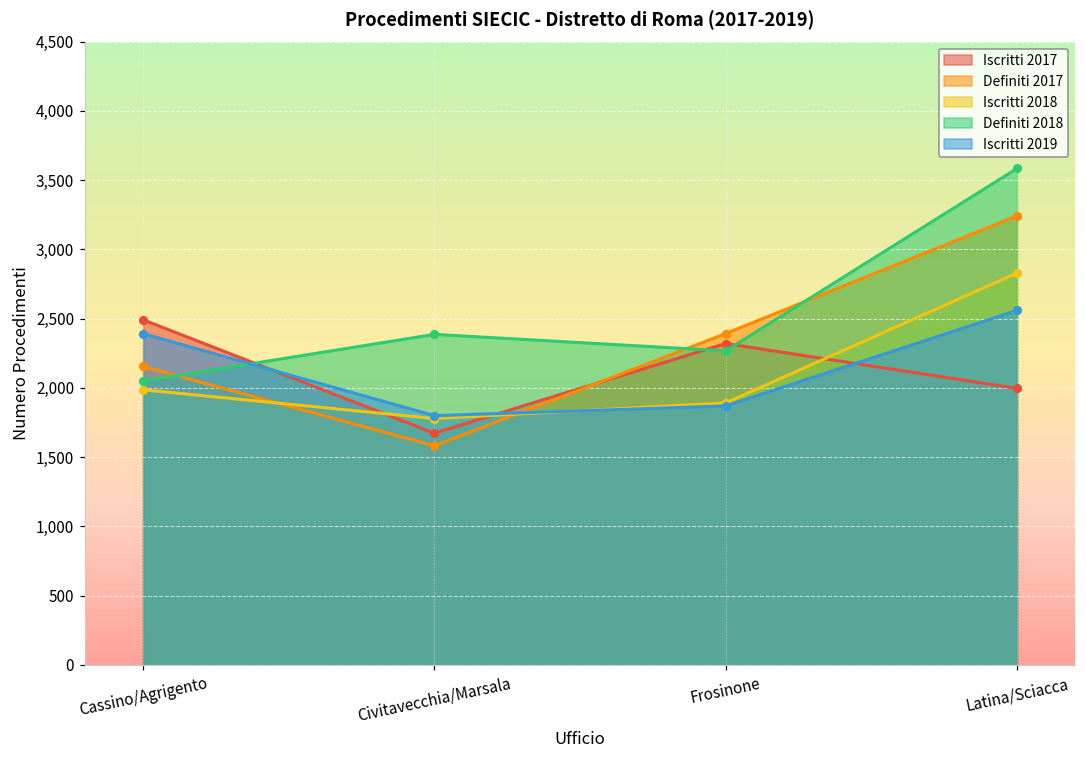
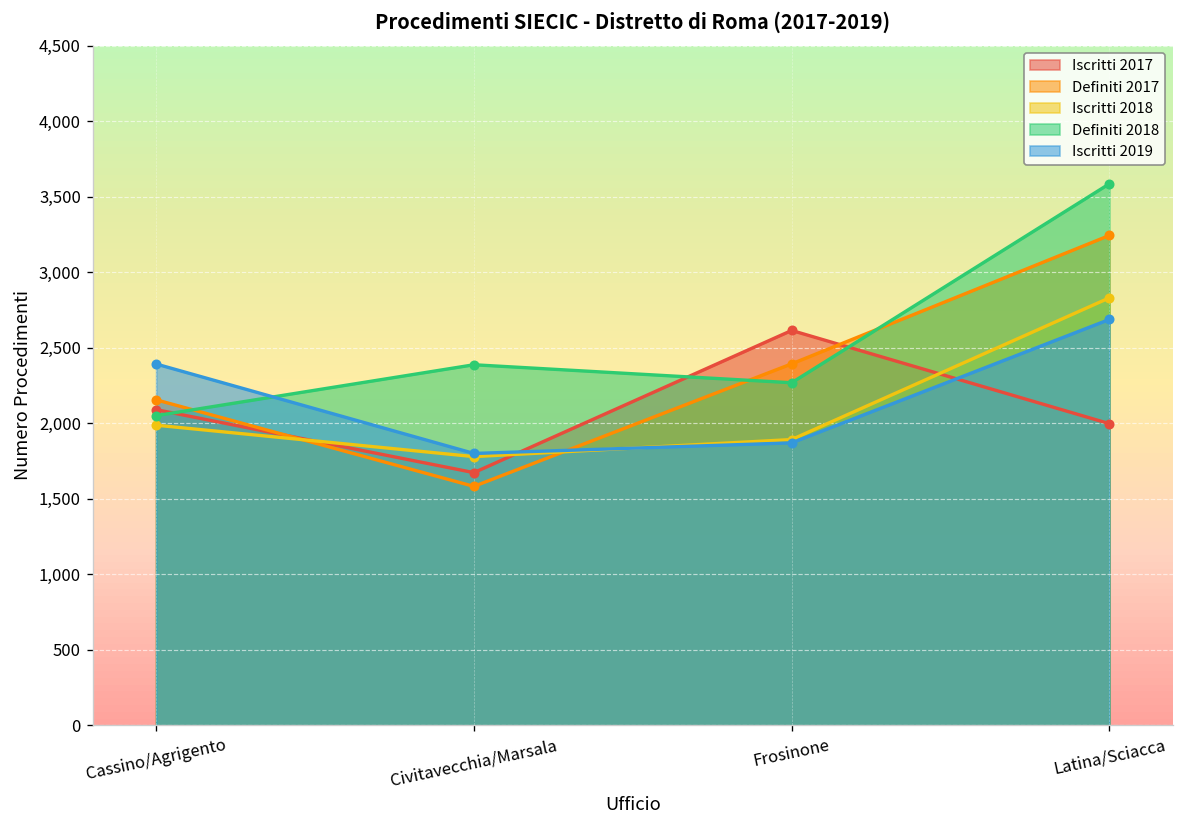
Iscritti 2017, Cassino/Agrigento: 2,490 -> 2,090
Iscritti 2017, Frosinone: 2,320 -> 2,610
Iscritti 2019, Latina/Sciacca: 2,560 -> 2,690
